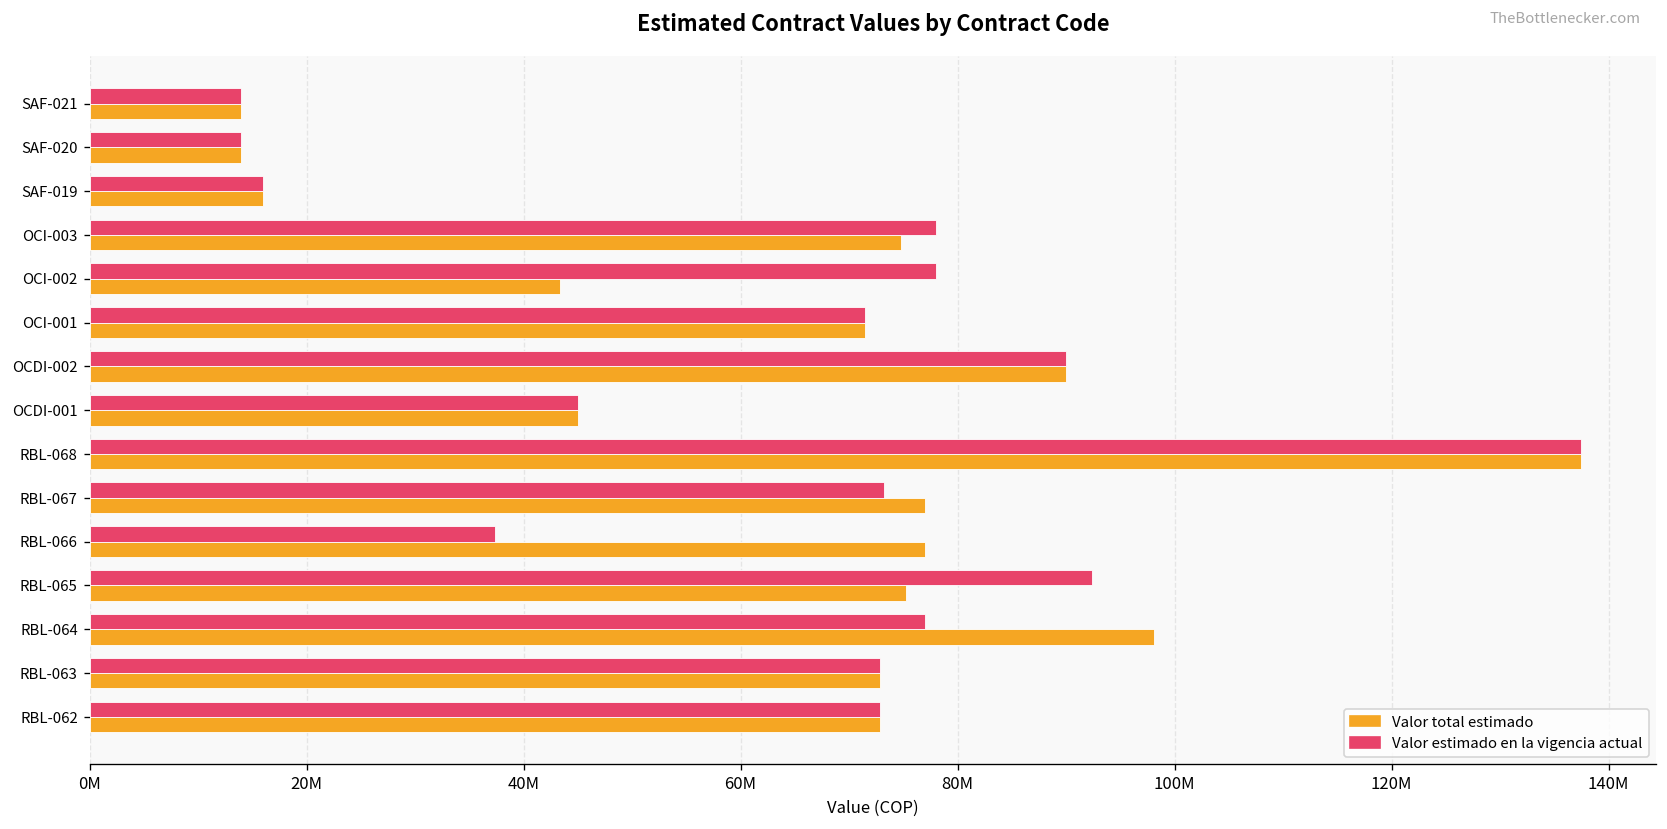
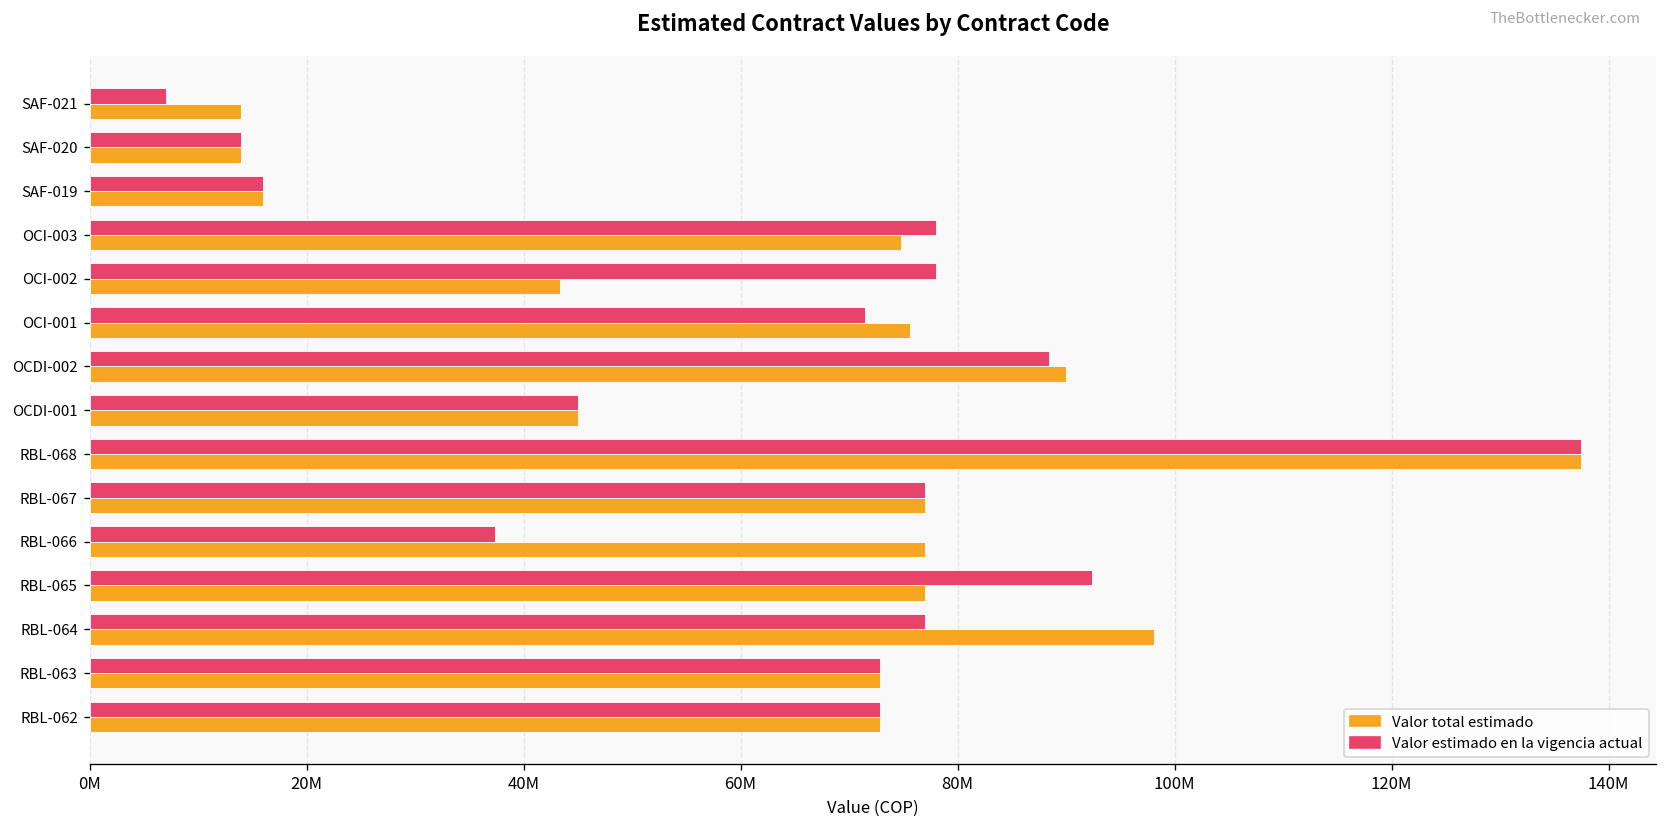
Valor estimado en la vigencia actual, SAF-021: 14000000 -> 7000000
Valor total estimado, OCI-001: 72000000 -> 76000000
Valor estimado en la vigencia actual, OCDI-002: 90000000 -> 88000000
Valor estimado en la vigencia actual, RBL-067: 73000000 -> 77000000
Valor total estimado, RBL-065: 75000000 -> 77000000
